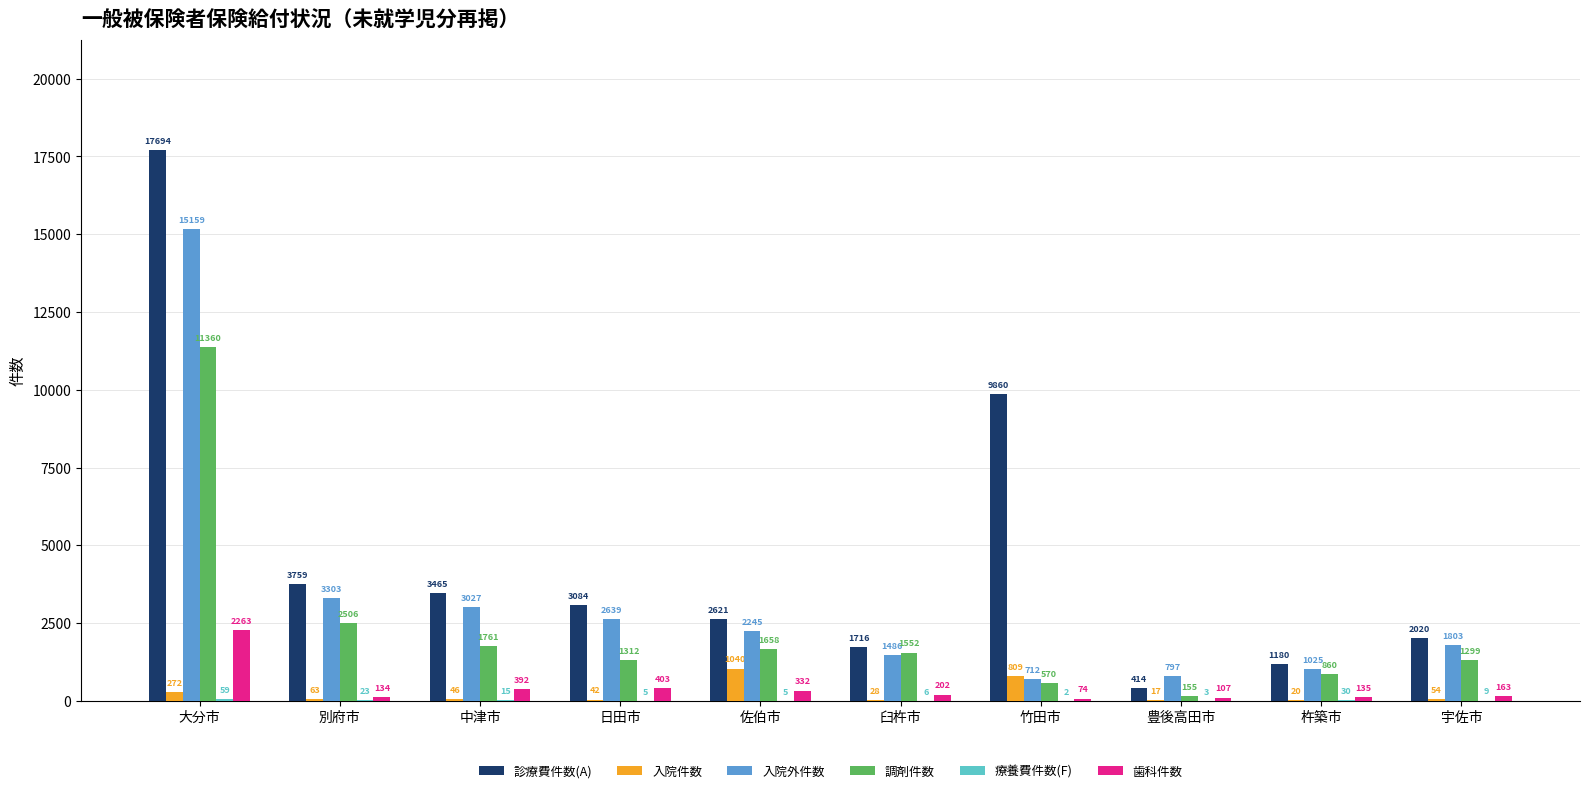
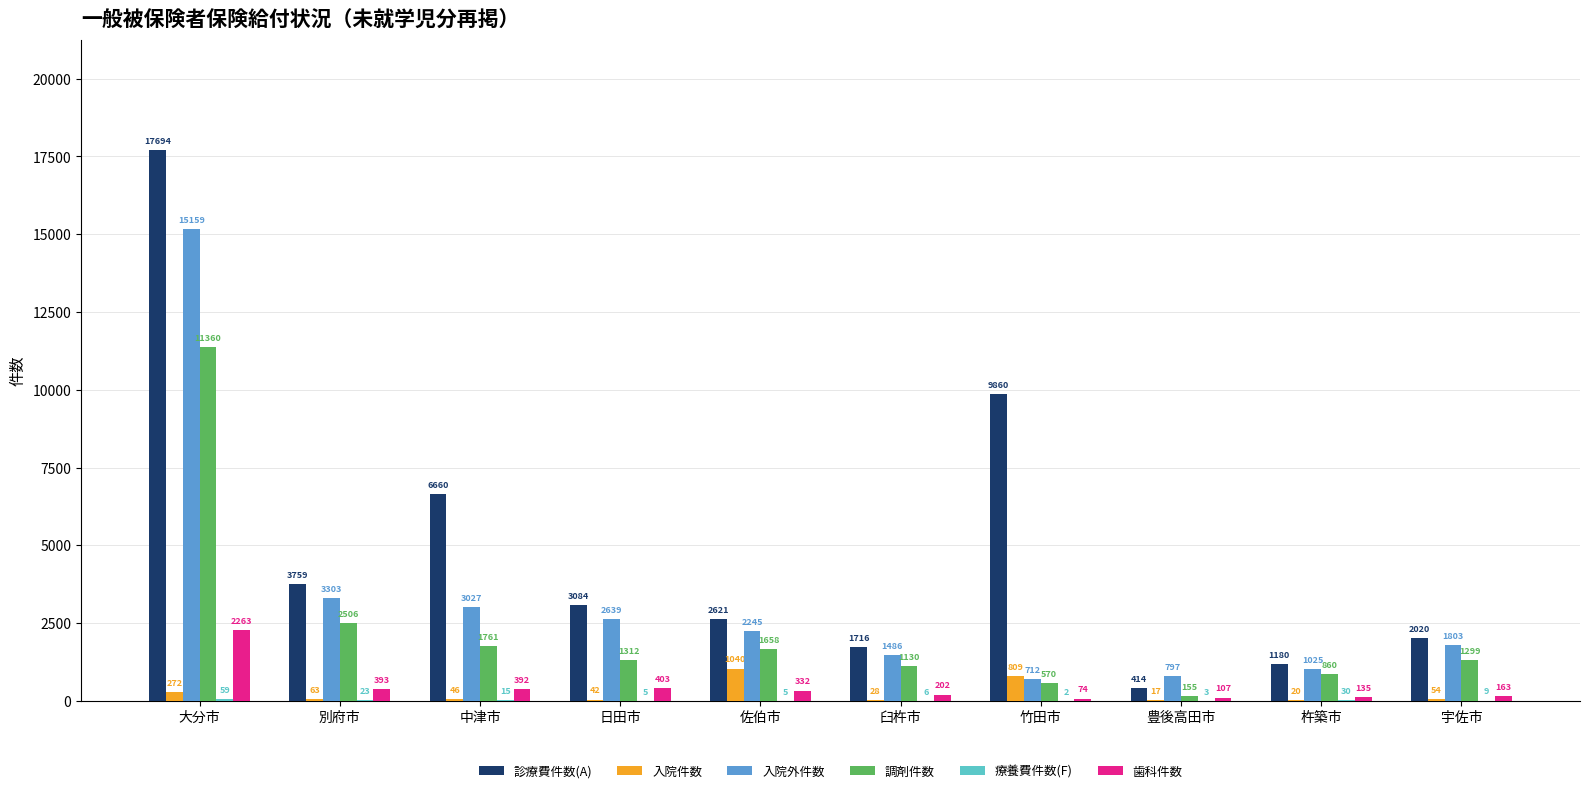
歯科件数, 別府市: 134 -> 393
診療費件数(A), 中津市: 3465 -> 6660
調剤件数, 臼杵市: 1552 -> 1130
